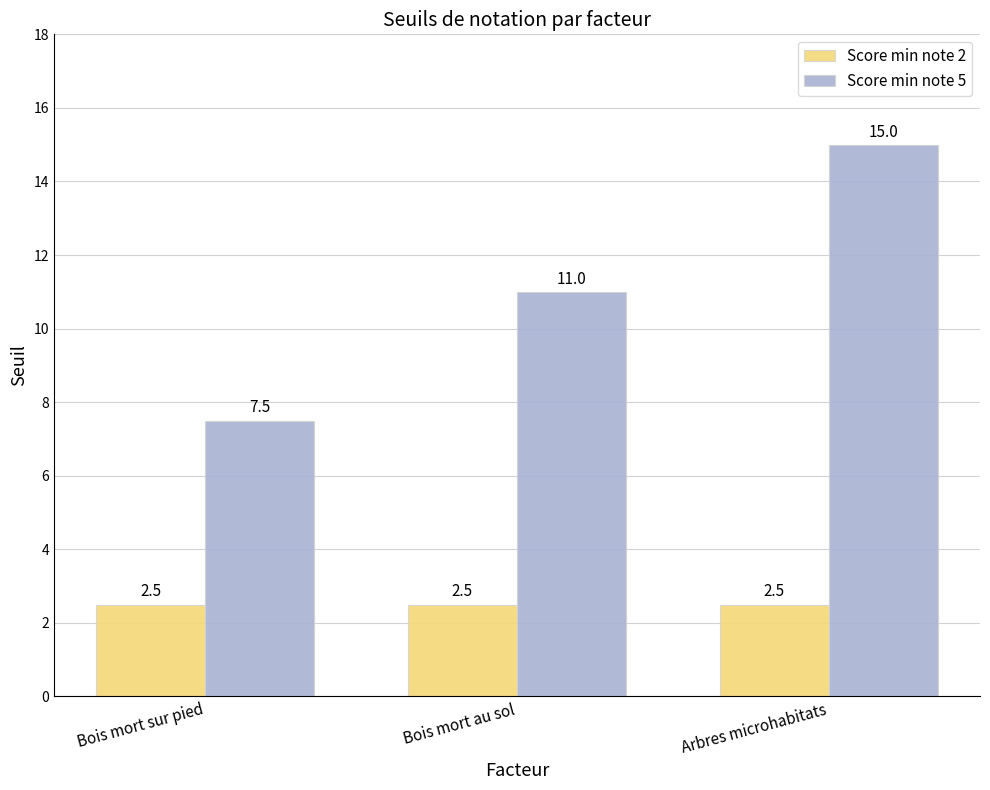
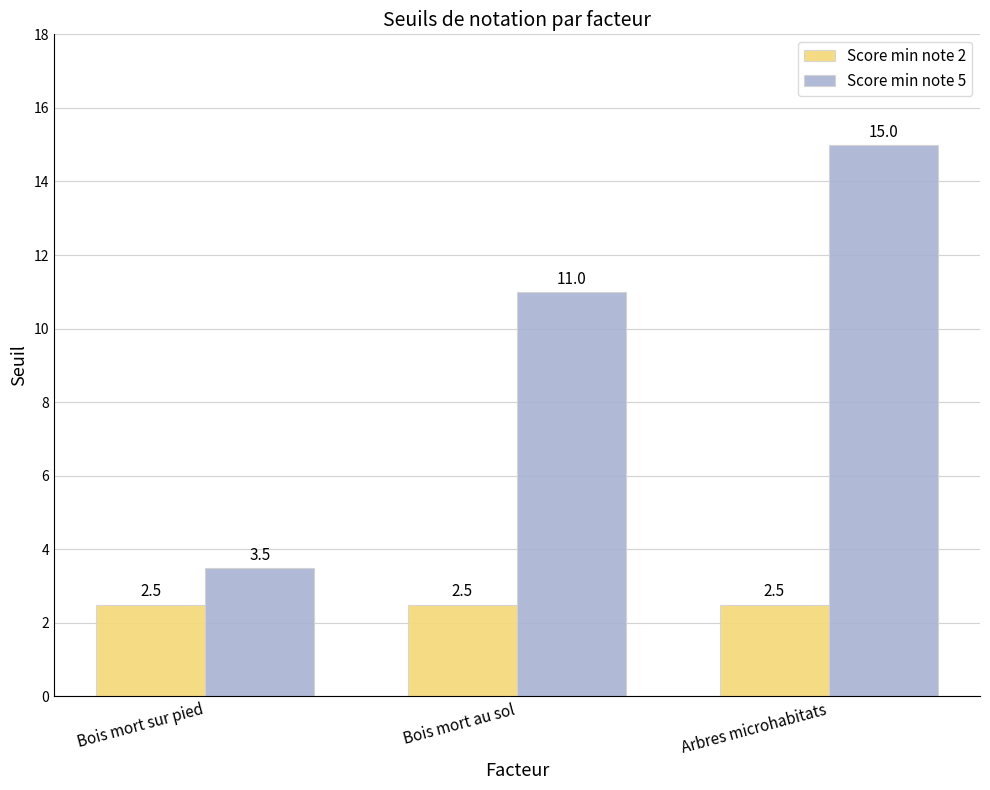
Score min note 5, Bois mort sur pied: 7.5 -> 3.5
